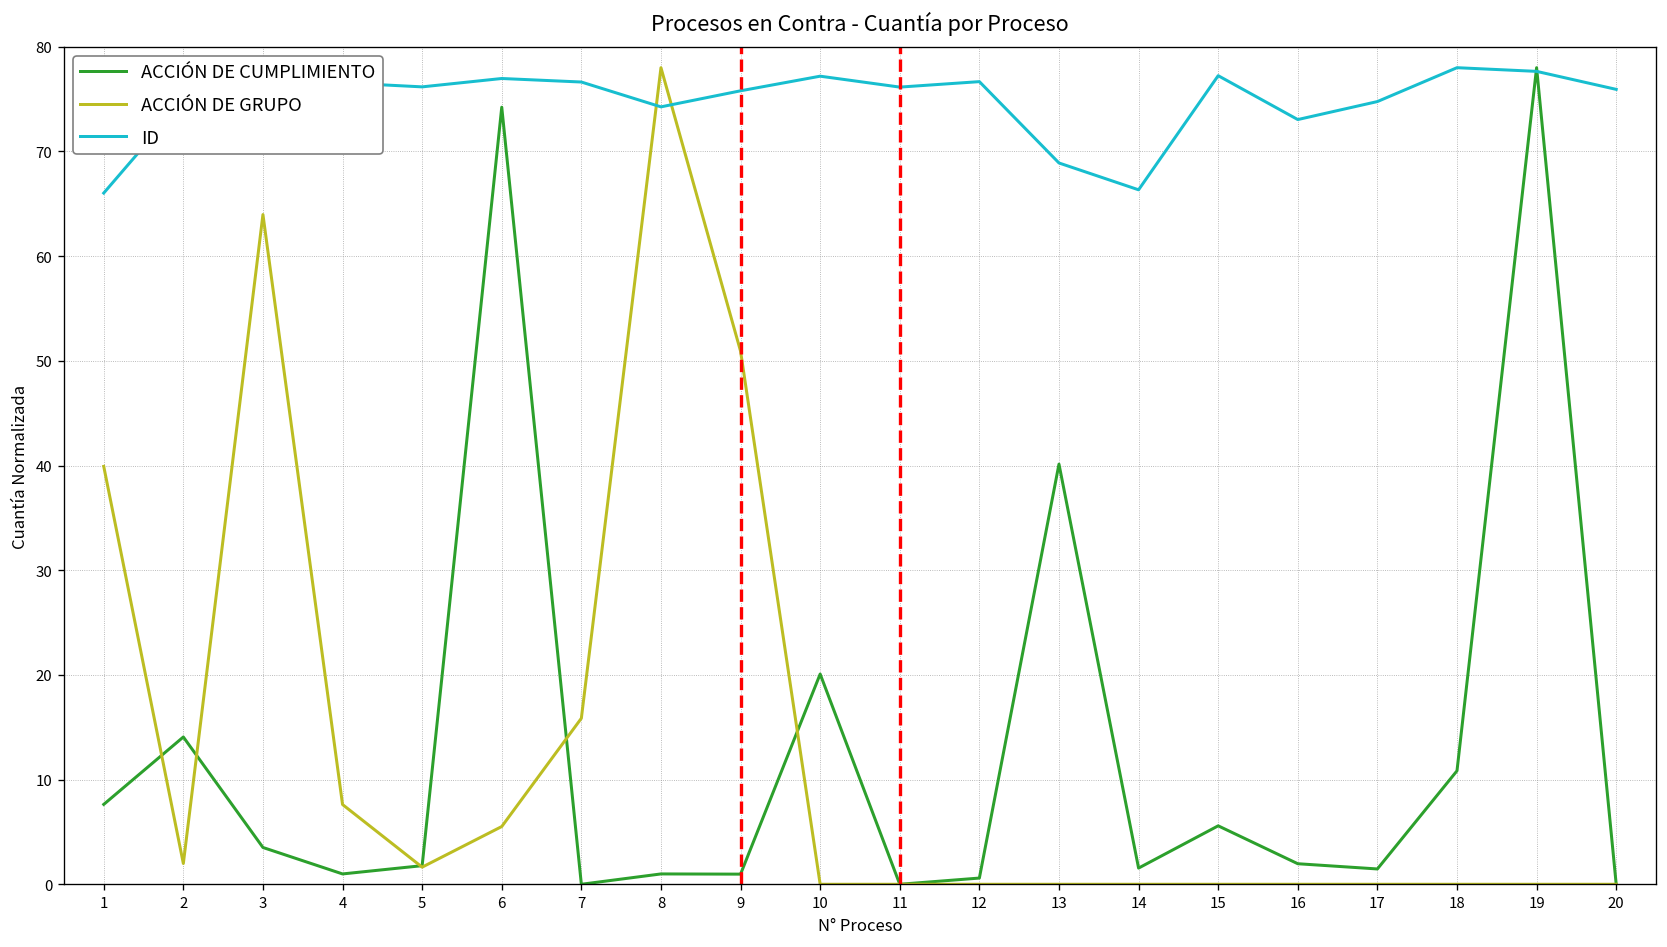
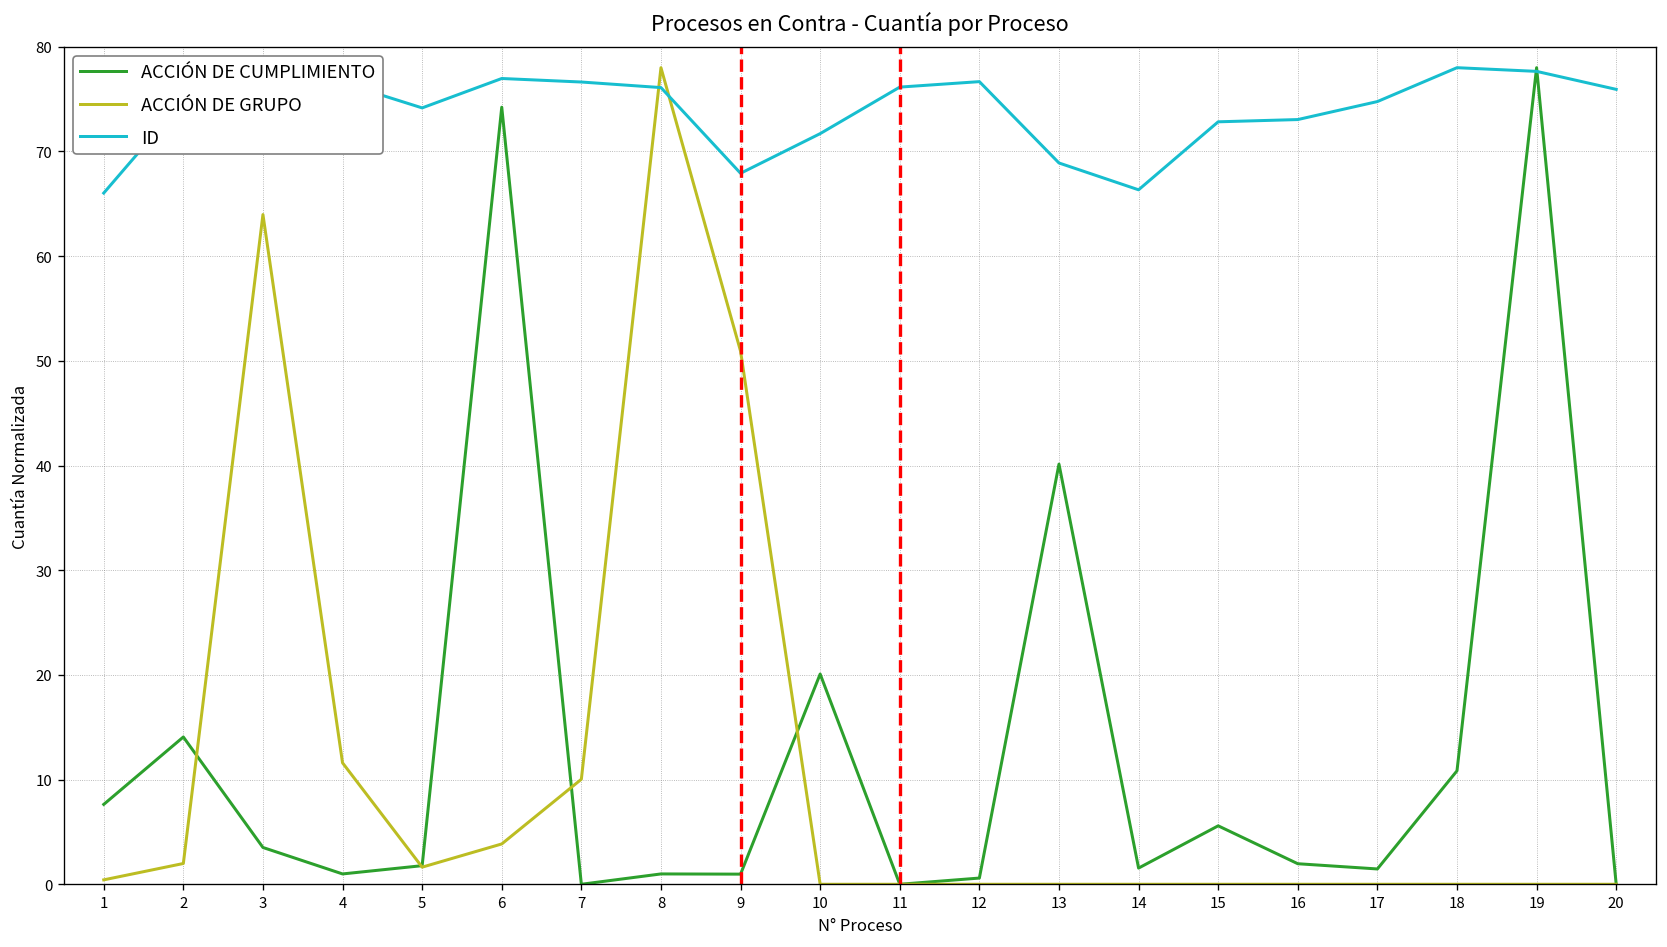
ACCIÓN DE GRUPO, 1: 40 -> 0
ACCIÓN DE GRUPO, 4: 8 -> 12
ID, 5: 76 -> 74
ACCIÓN DE GRUPO, 6: 6 -> 4
ACCIÓN DE GRUPO, 7: 16 -> 10
ID, 8: 74 -> 76
ID, 9: 76 -> 68
ID, 10: 77 -> 72
ID, 15: 77 -> 73
